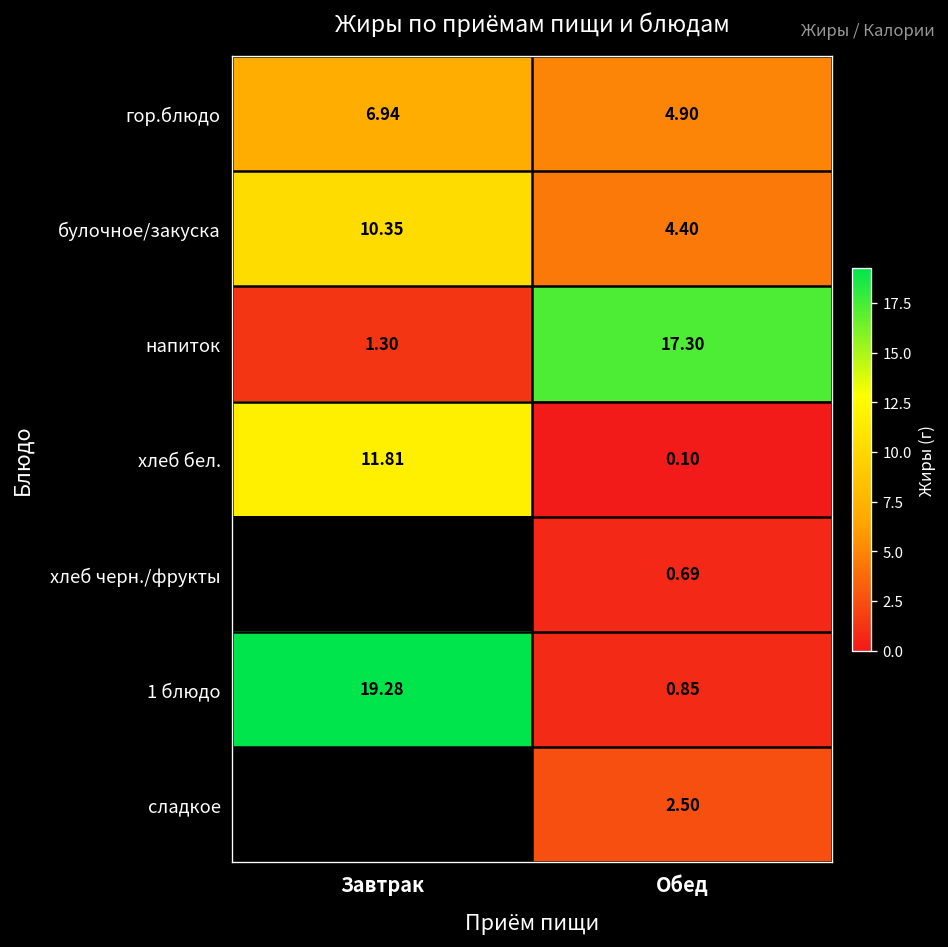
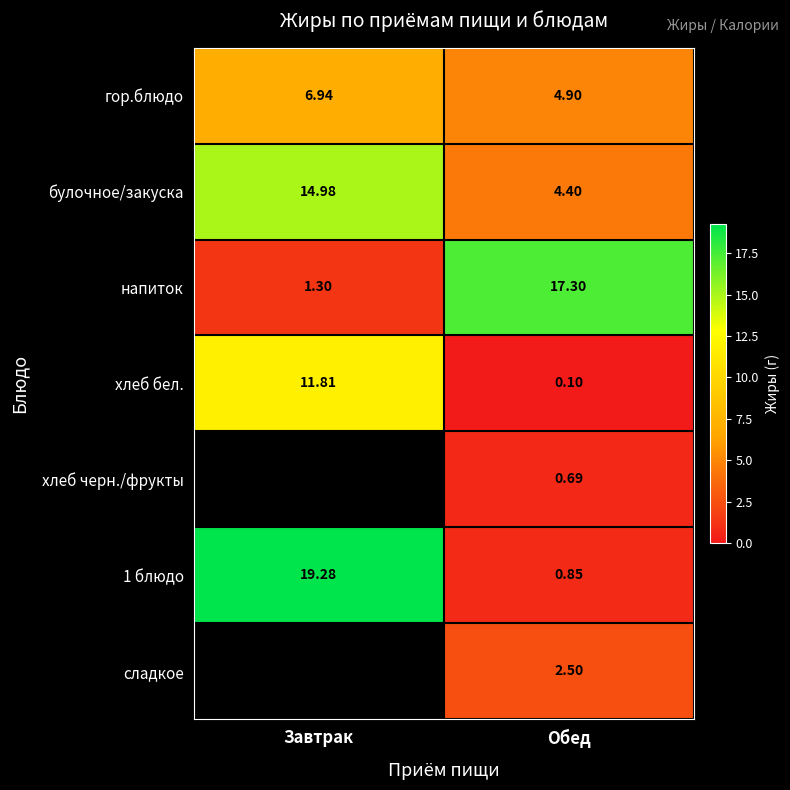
булочное/закуска, Завтрак: 10.35 -> 14.98
